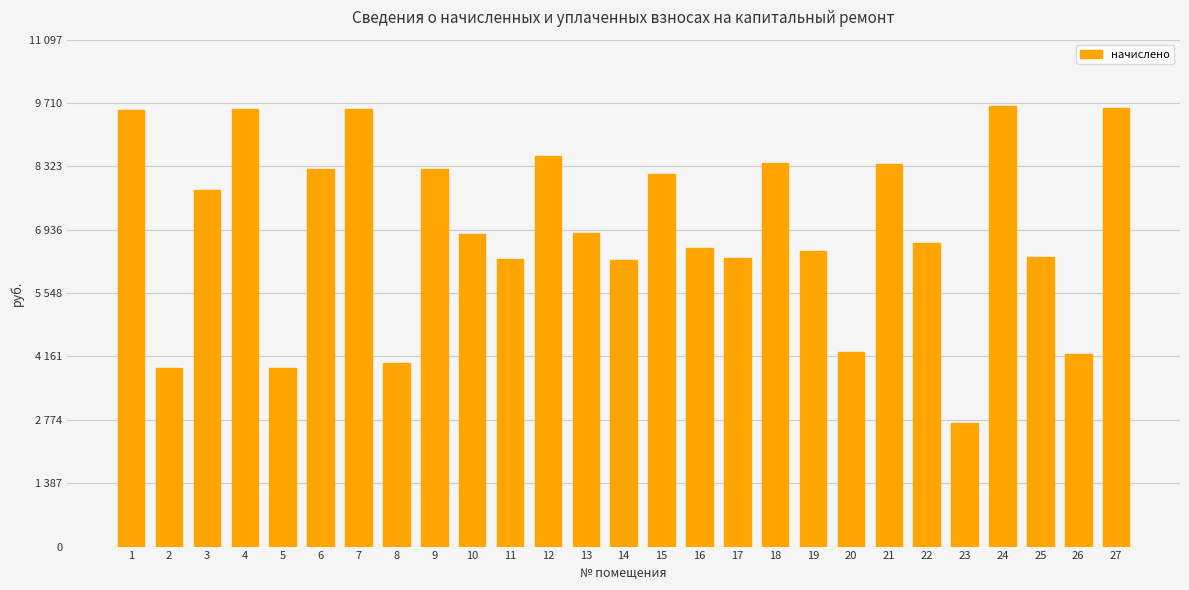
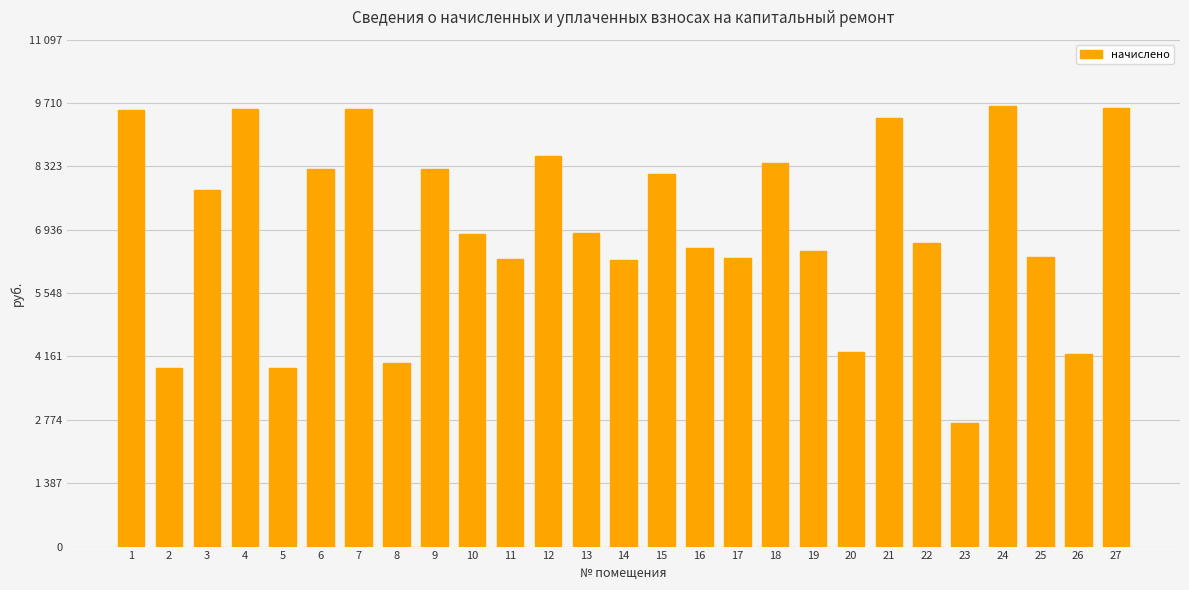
21: 8400 -> 9400
